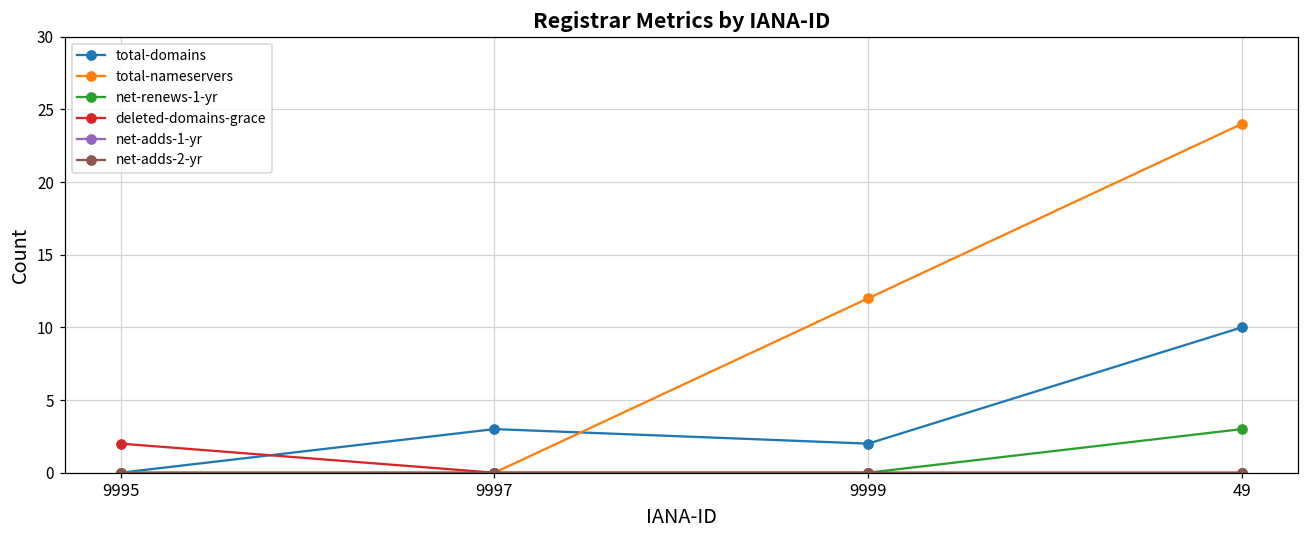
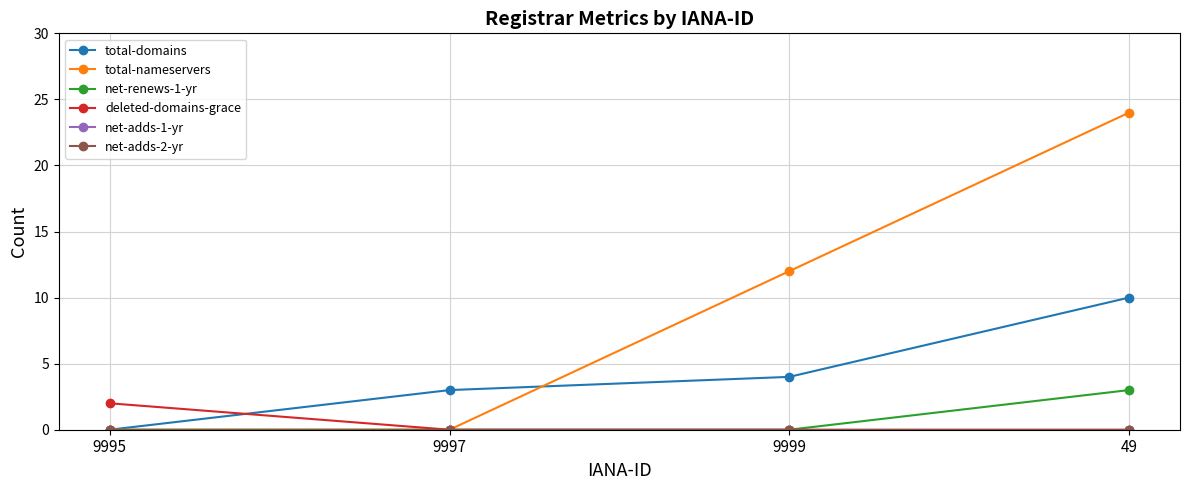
total-domains, 9999: 2 -> 4
